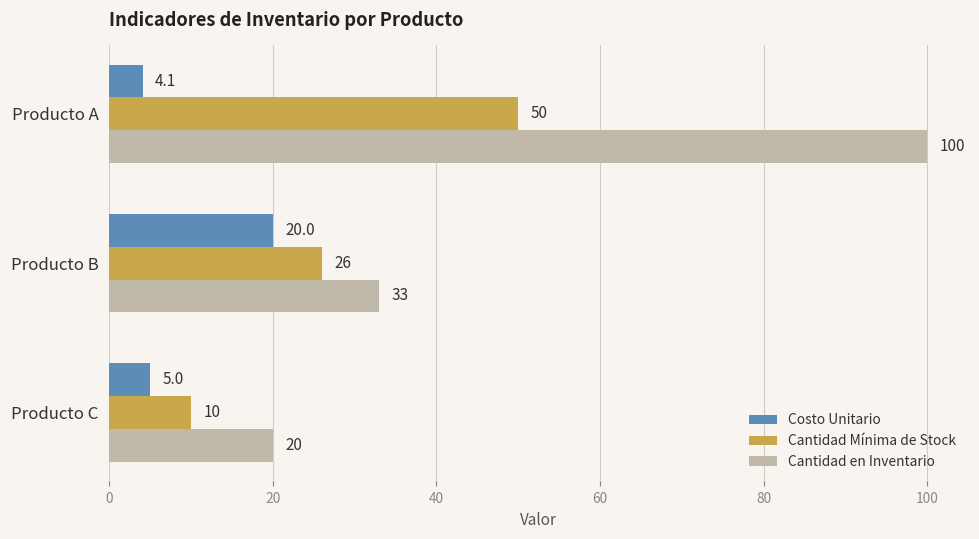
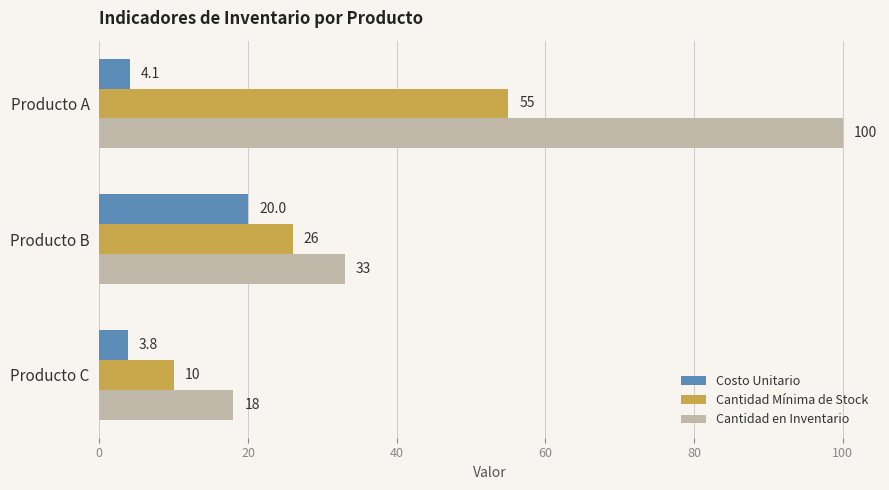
Cantidad Mínima de Stock, Producto A: 50 -> 55
Costo Unitario, Producto C: 5.0 -> 3.8
Cantidad en Inventario, Producto C: 20 -> 18
